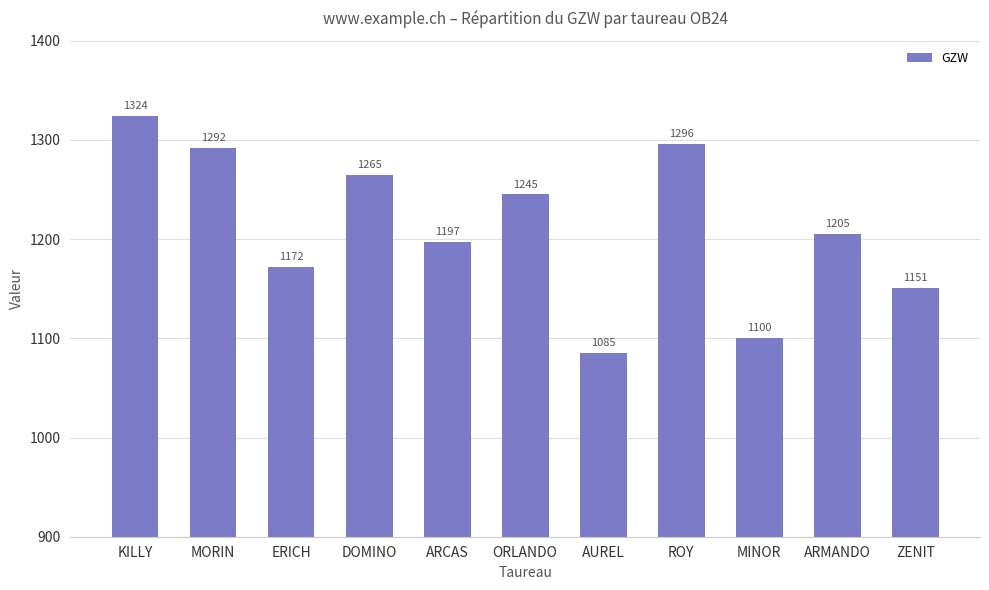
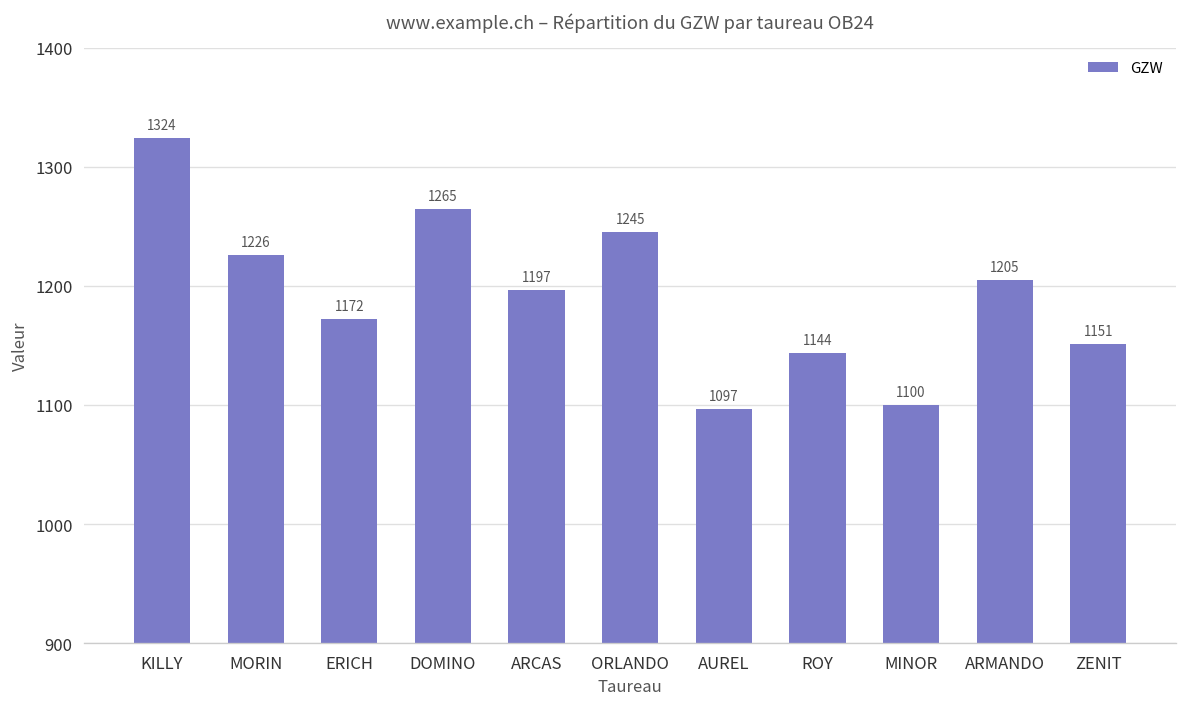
MORIN: 1292 -> 1226
AUREL: 1085 -> 1097
ROY: 1296 -> 1144
